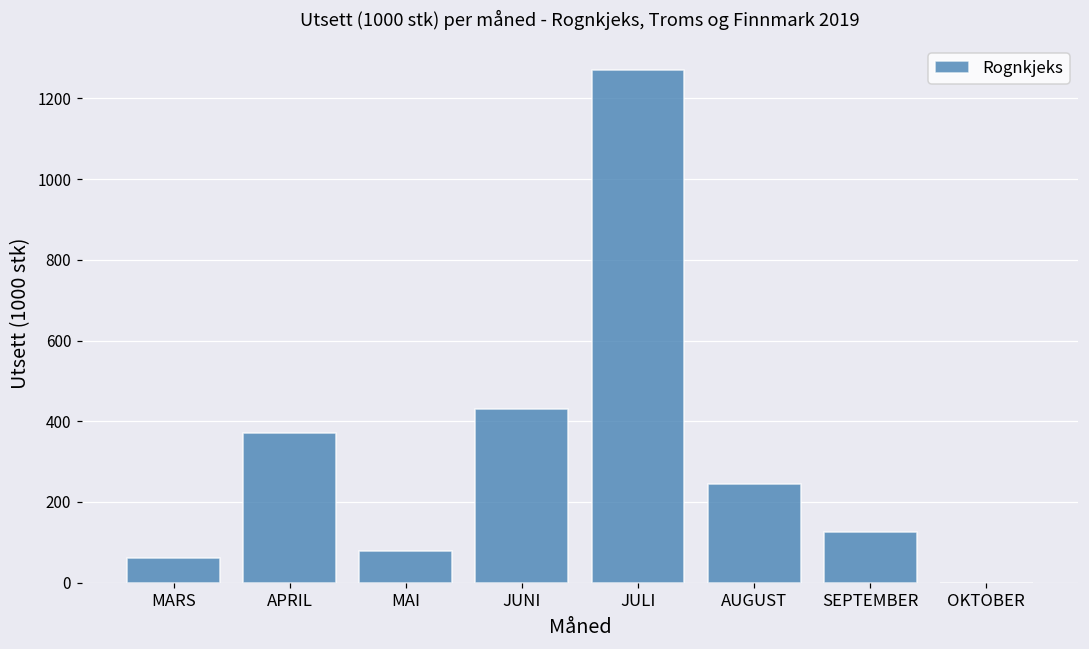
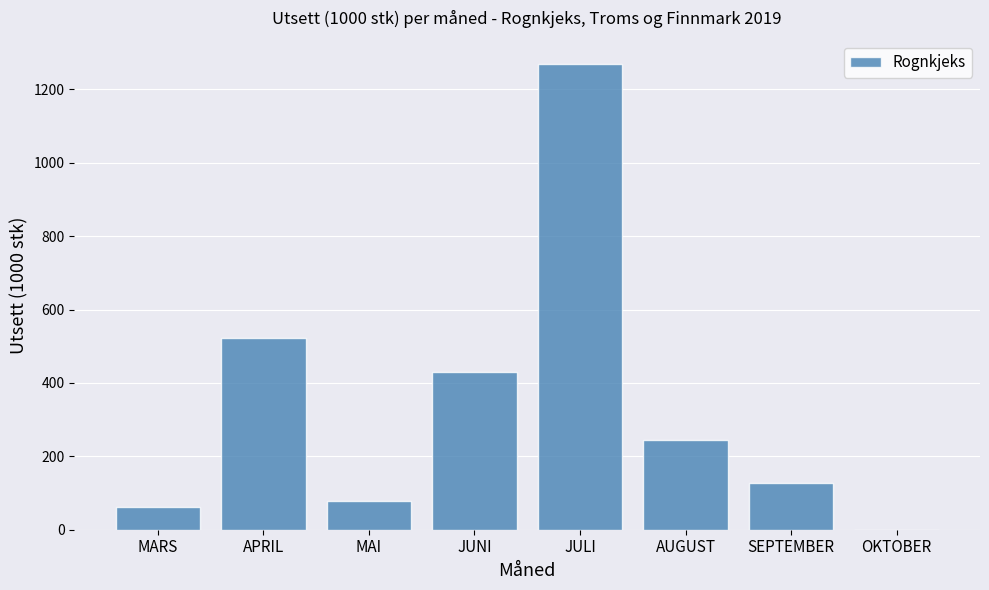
APRIL: 370 -> 520
